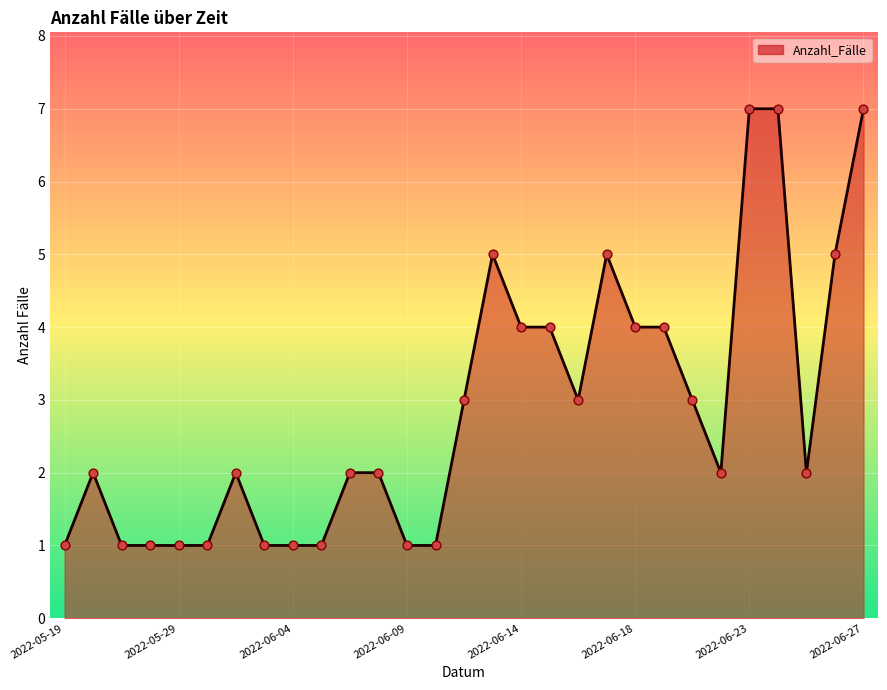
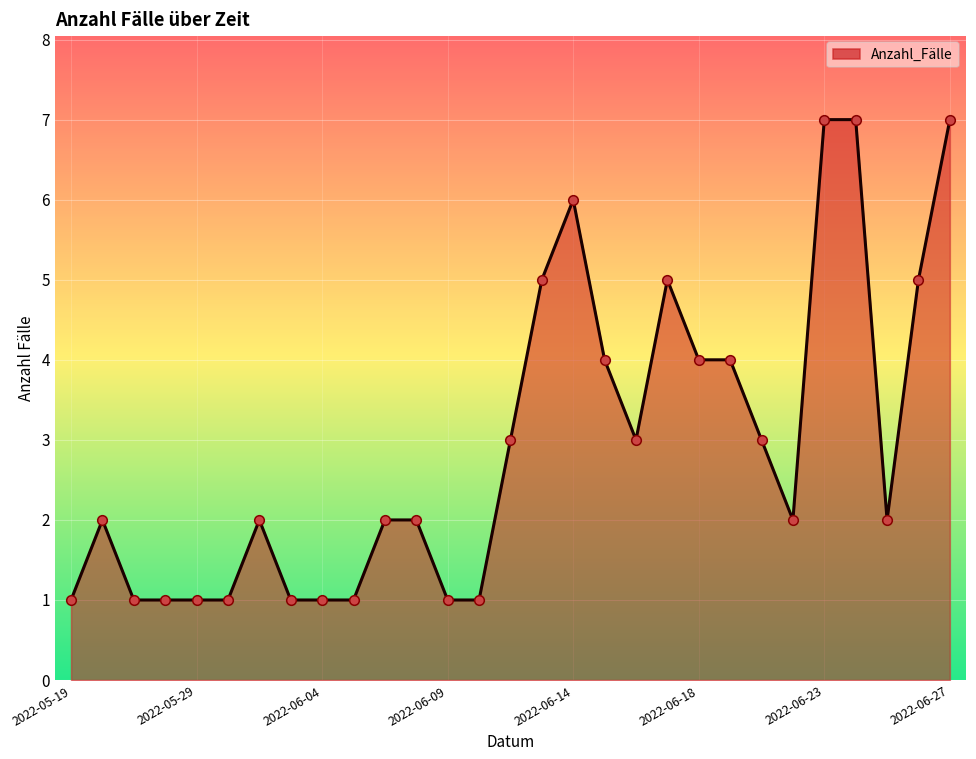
2022-06-14: 4 -> 6
